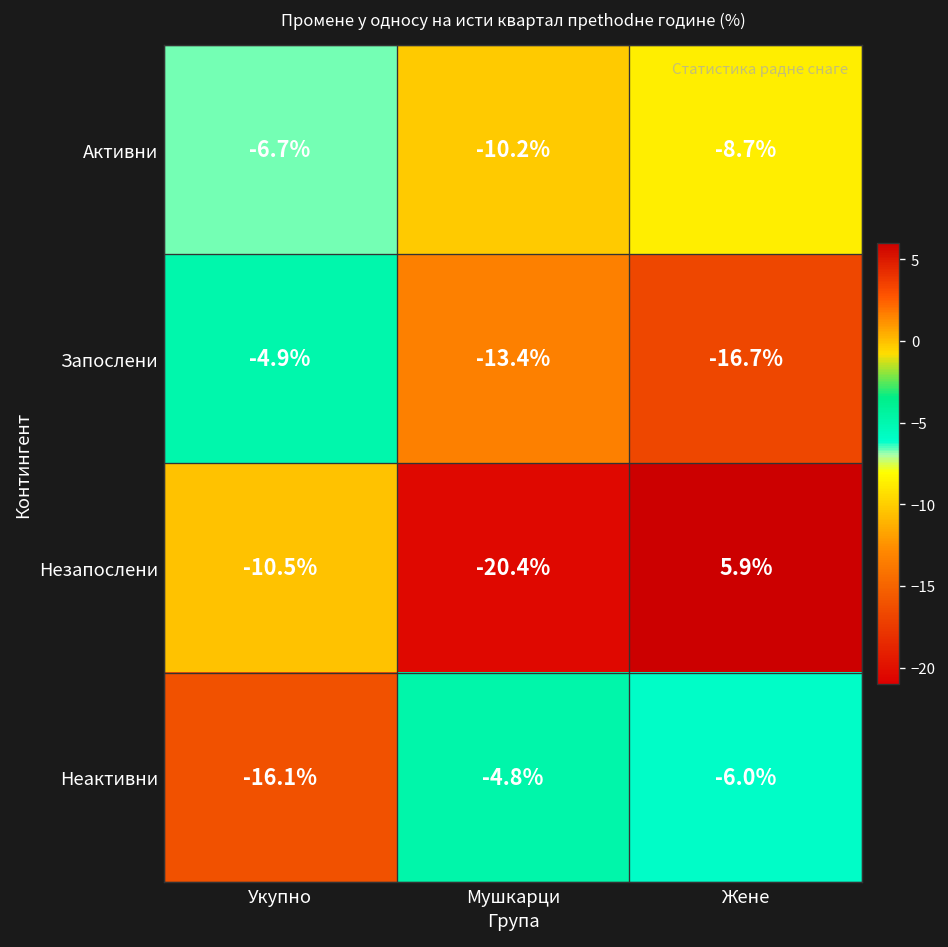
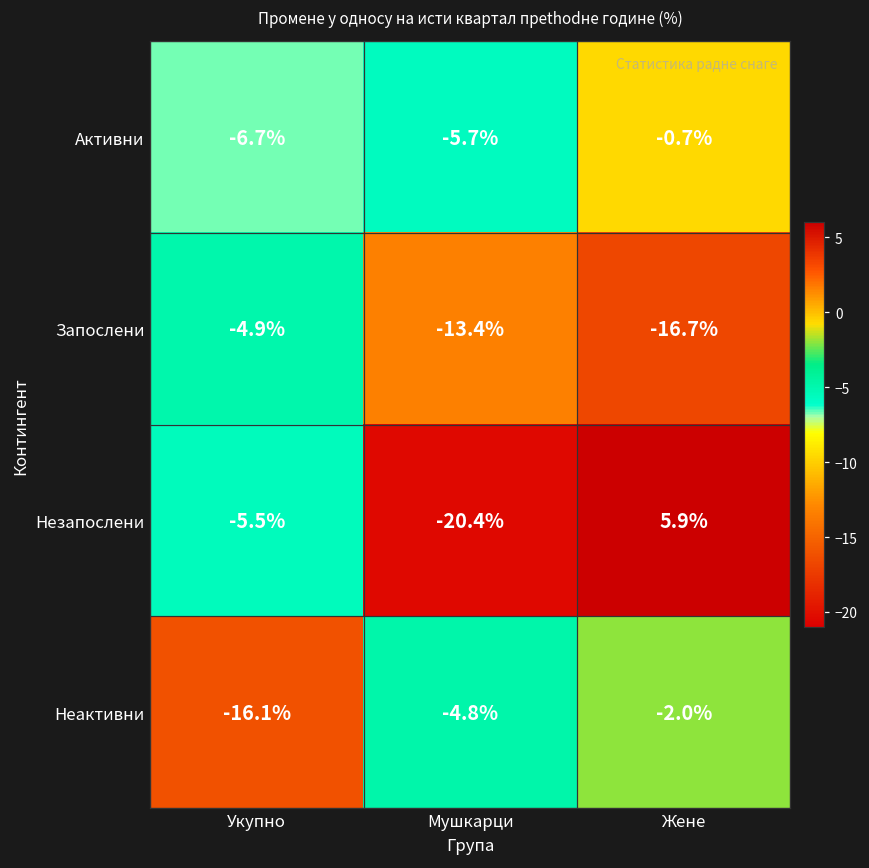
Активни, Мушкарци: -10.2% -> -5.7%
Активни, Жене: -8.7% -> -0.7%
Незапослени, Укупно: -10.5% -> -5.5%
Неактивни, Жене: -6.0% -> -2.0%
